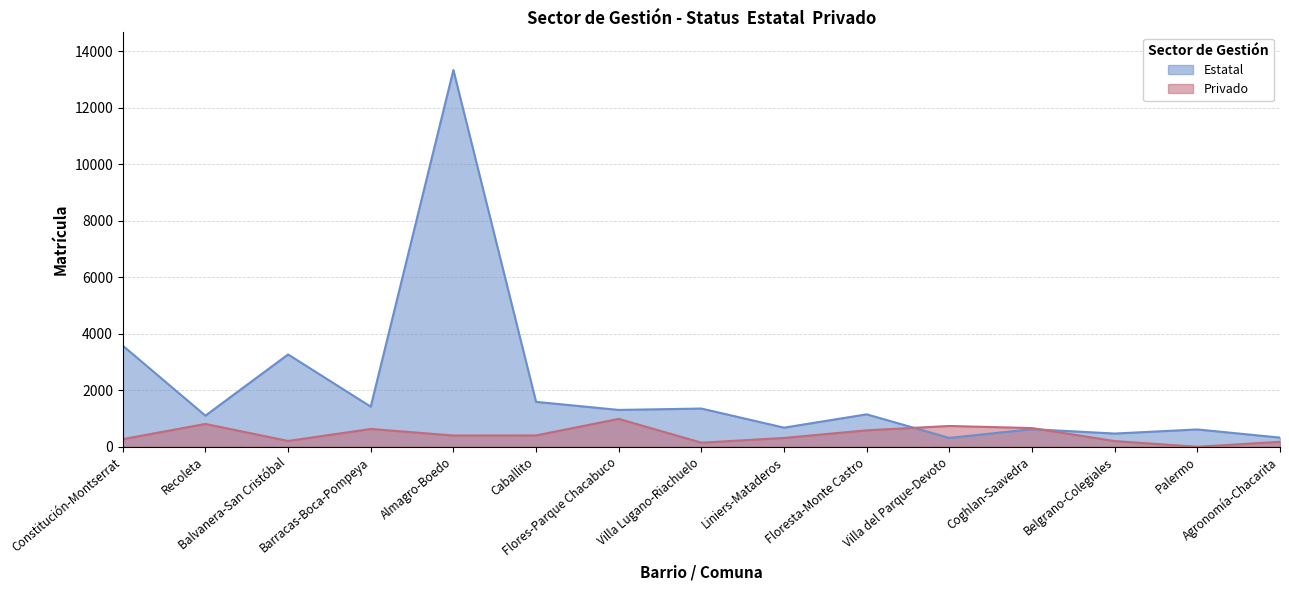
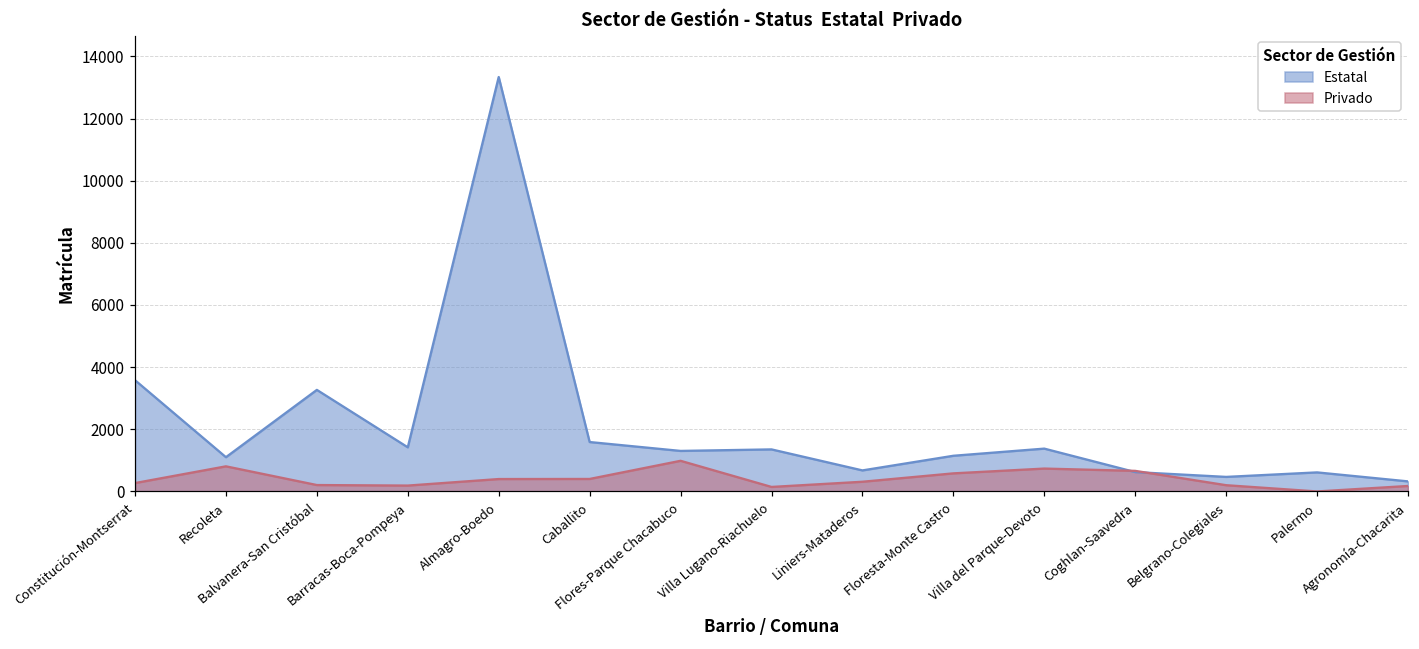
Privado, Barracas-Boca-Pompeya: 600 -> 200
Estatal, Villa del Parque-Devoto: 300 -> 1400
